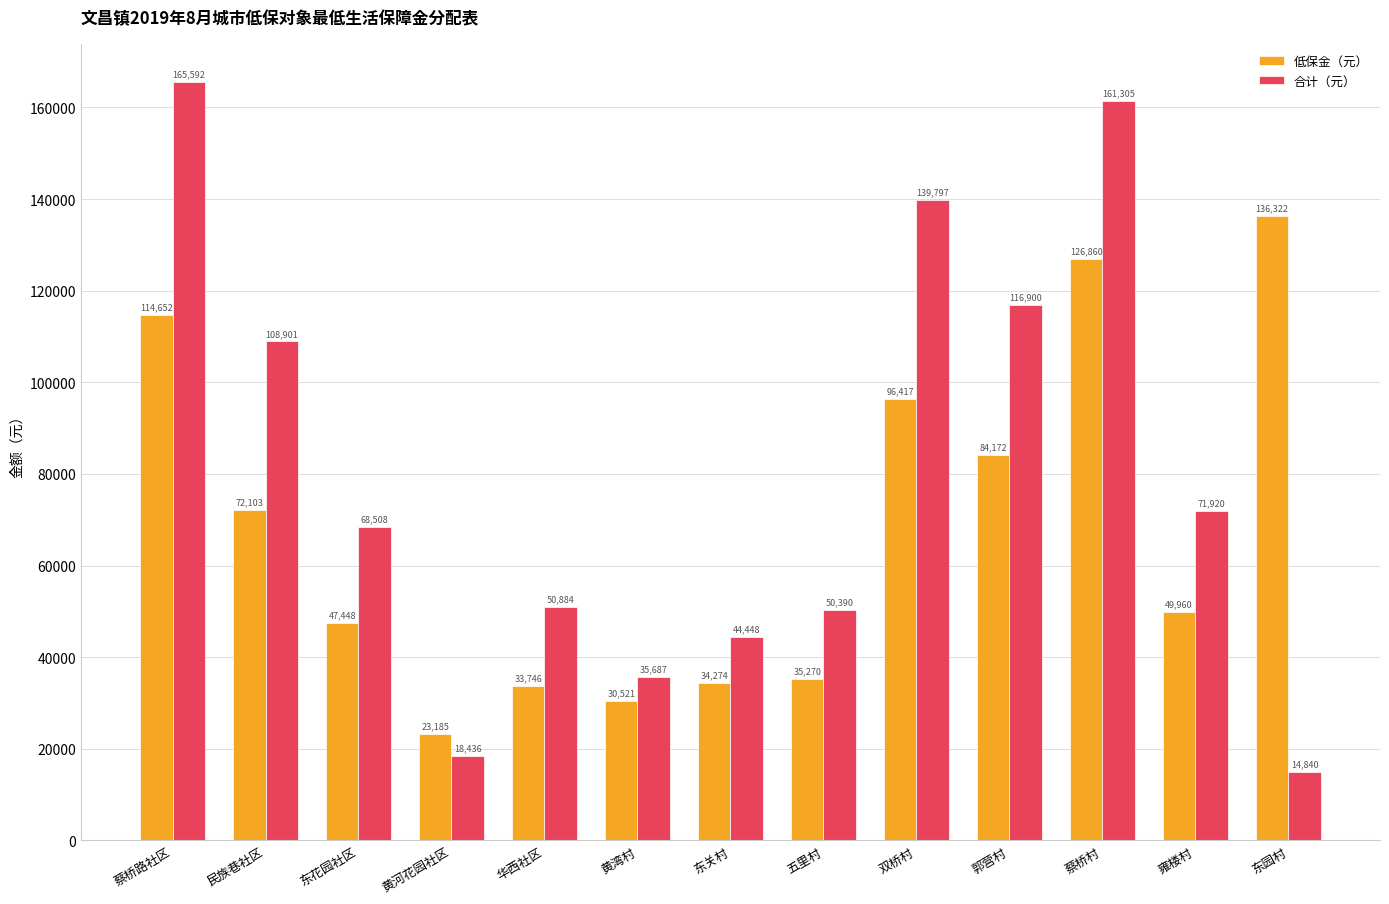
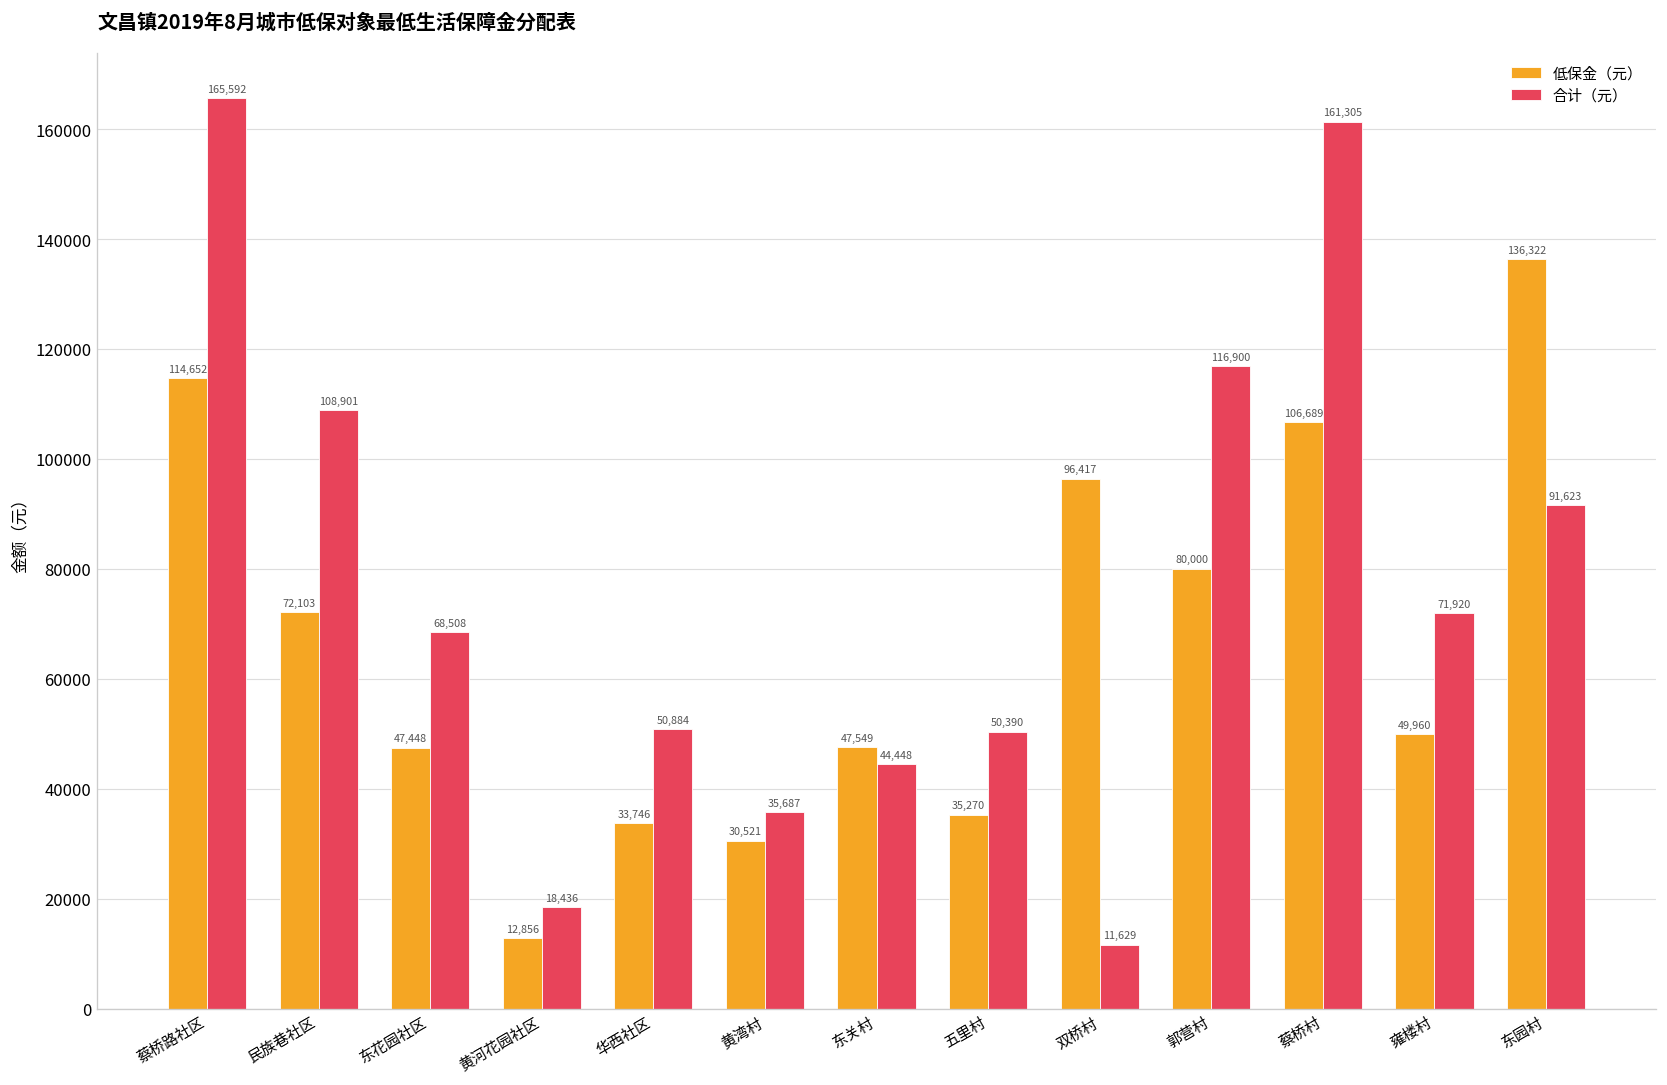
低保金（元）, 黄河花园社区: 23,185 -> 12,856
低保金（元）, 东关村: 34,274 -> 47,549
合计（元）, 双桥村: 139,797 -> 11,629
低保金（元）, 郭营村: 84,172 -> 80,000
低保金（元）, 蔡桥村: 126,860 -> 106,689
合计（元）, 东园村: 14,840 -> 91,623
